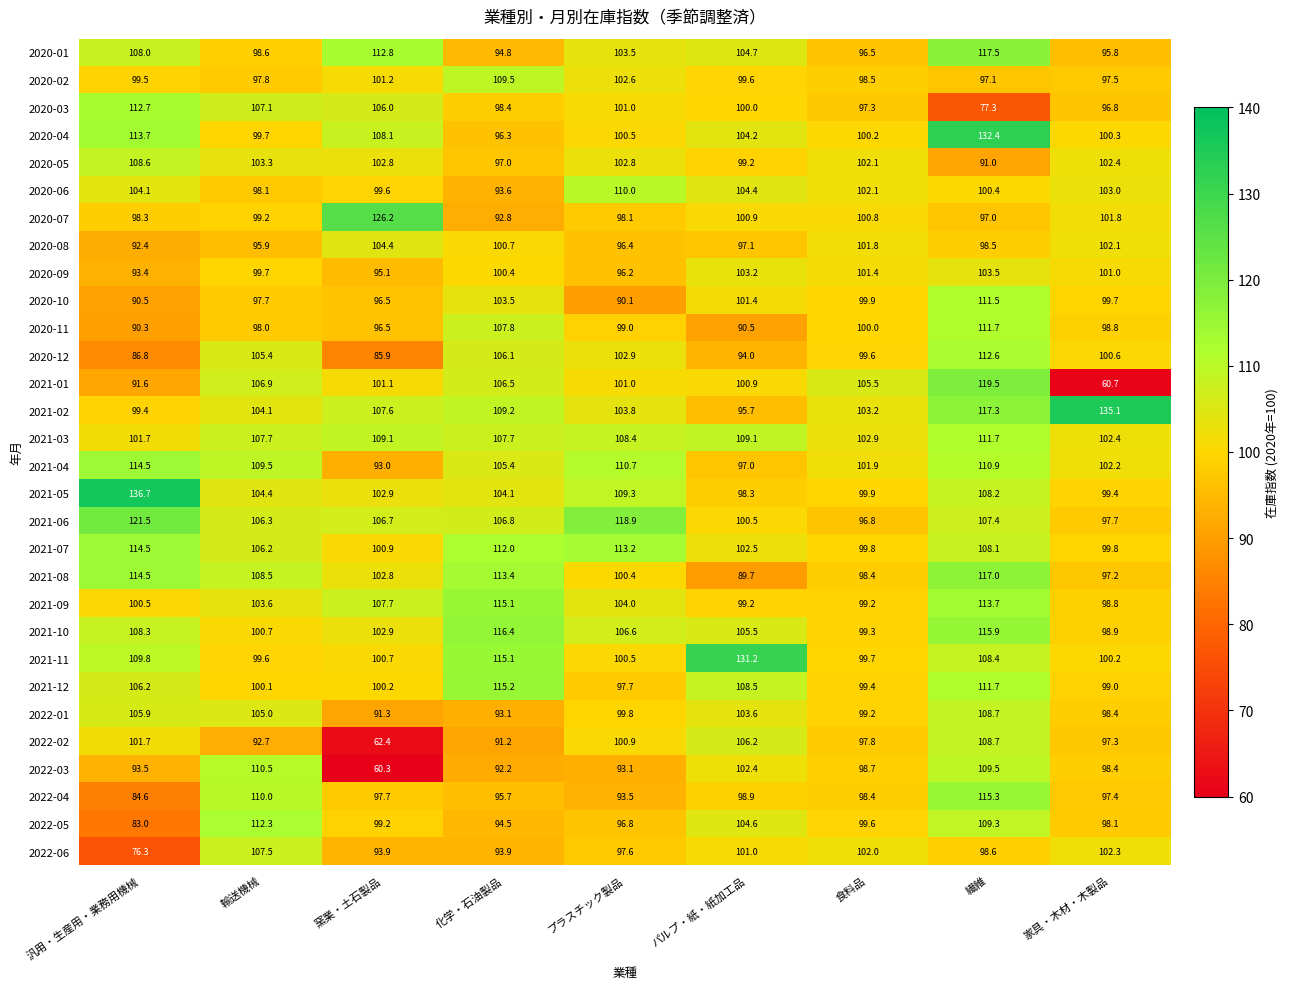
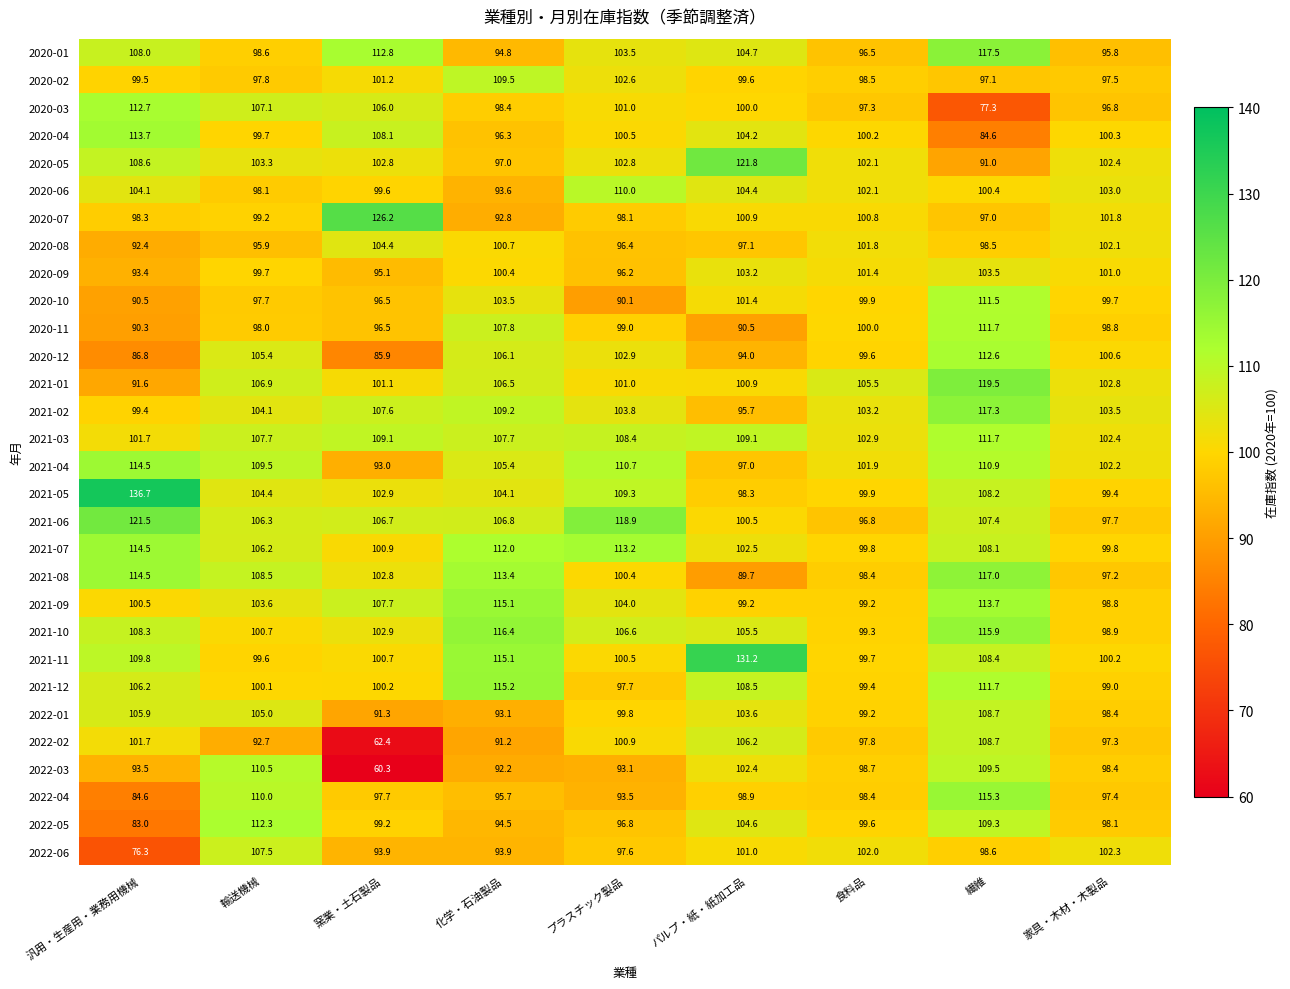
2020-04, 繊維: 132.4 -> 84.6
2020-05, パルプ・紙・紙加工品: 99.2 -> 121.8
2021-01, 家具・木材・木製品: 60.7 -> 102.8
2021-02, 家具・木材・木製品: 135.1 -> 103.5
